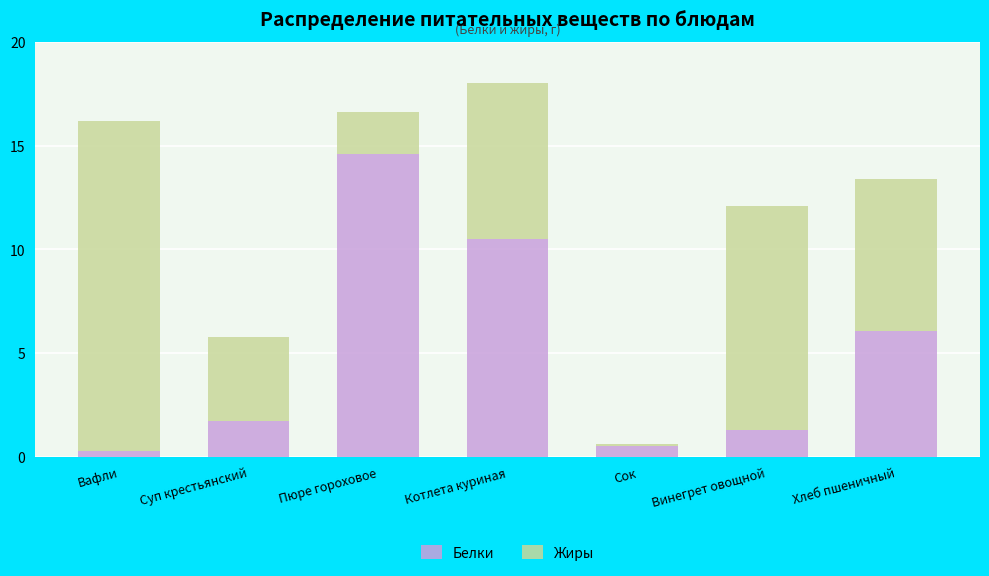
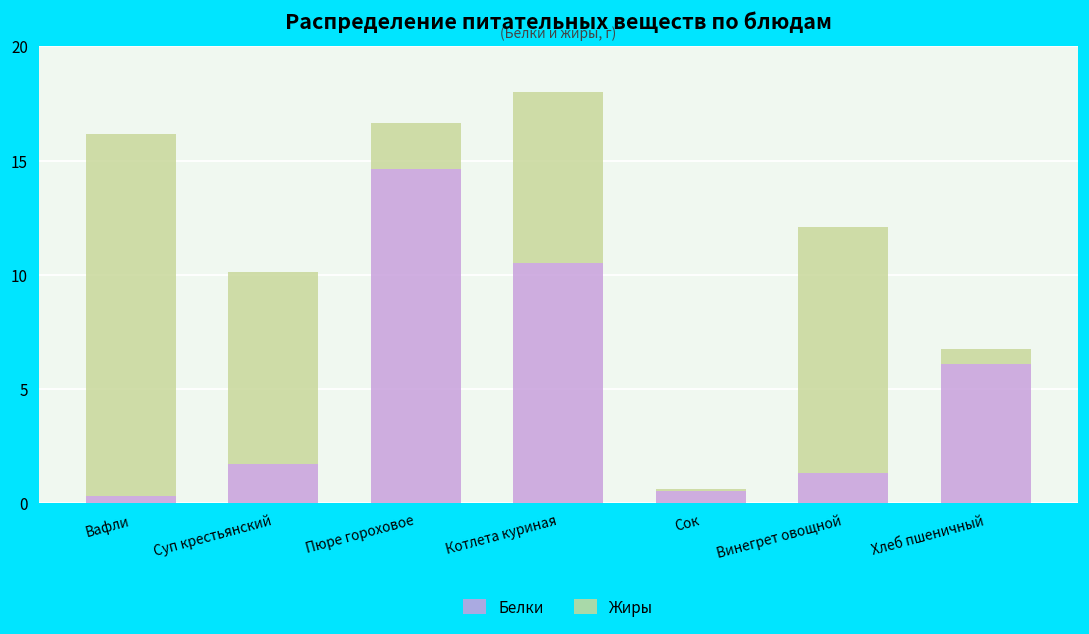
Жиры, Суп крестьянский: 4.1 -> 8.4
Жиры, Хлеб пшеничный: 7.3 -> 0.6
